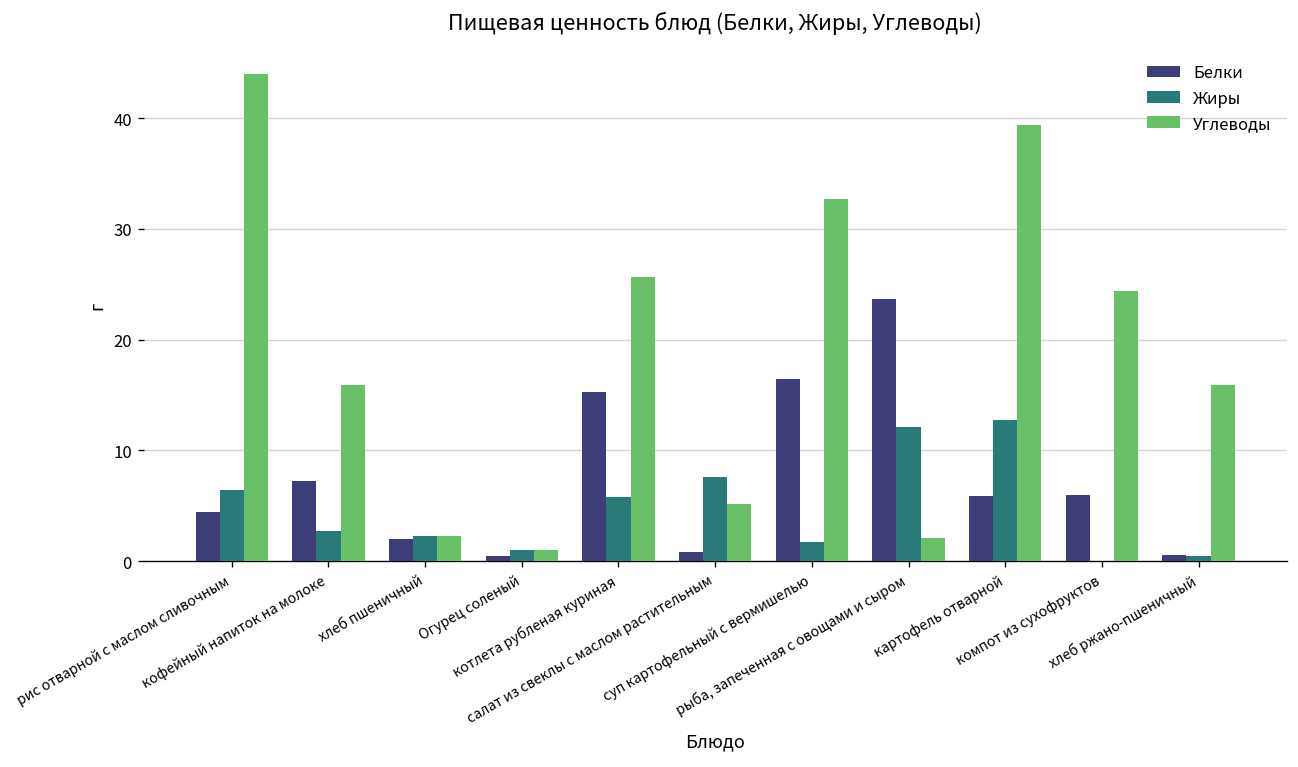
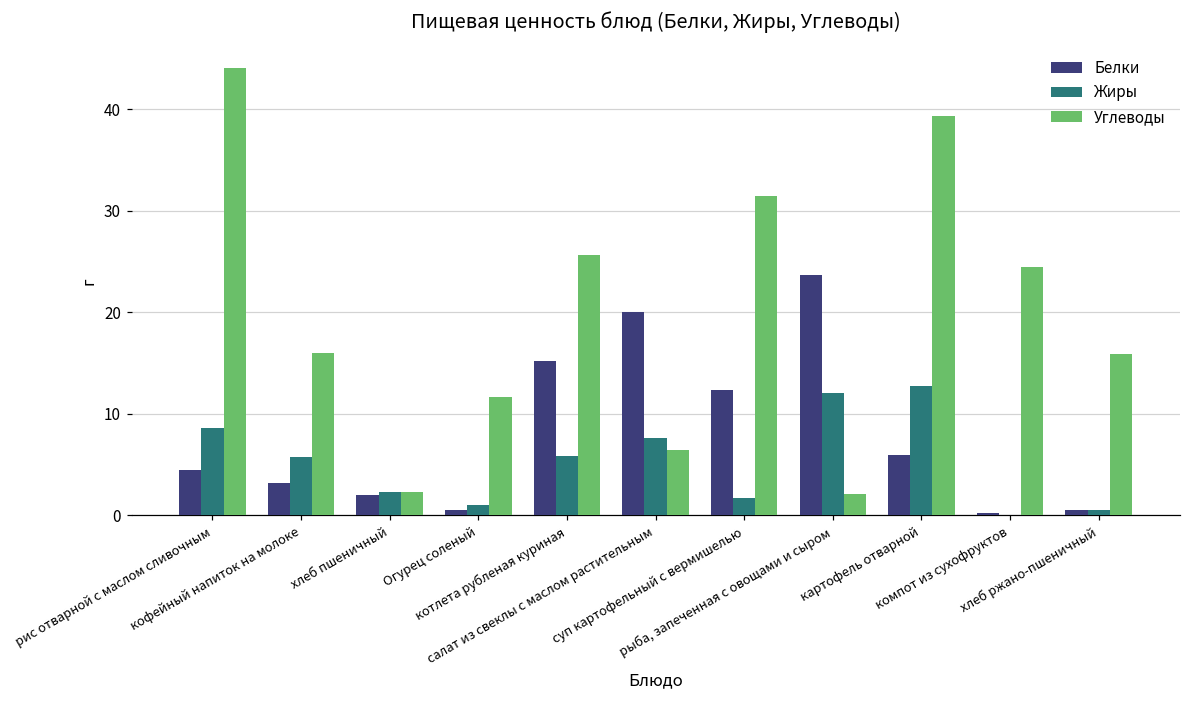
Жиры, рис отварной с маслом сливочным: 6 -> 9
Белки, кофейный напиток на молоке: 7 -> 3
Жиры, кофейный напиток на молоке: 3 -> 6
Углеводы, Огурец соленый: 1 -> 12
Белки, салат из свеклы с маслом растительным: 1 -> 20
Углеводы, салат из свеклы с маслом растительным: 5 -> 6
Белки, суп картофельный с вермишелью: 16 -> 12
Углеводы, суп картофельный с вермишелью: 33 -> 32
Белки, компот из сухофруктов: 6 -> 0
